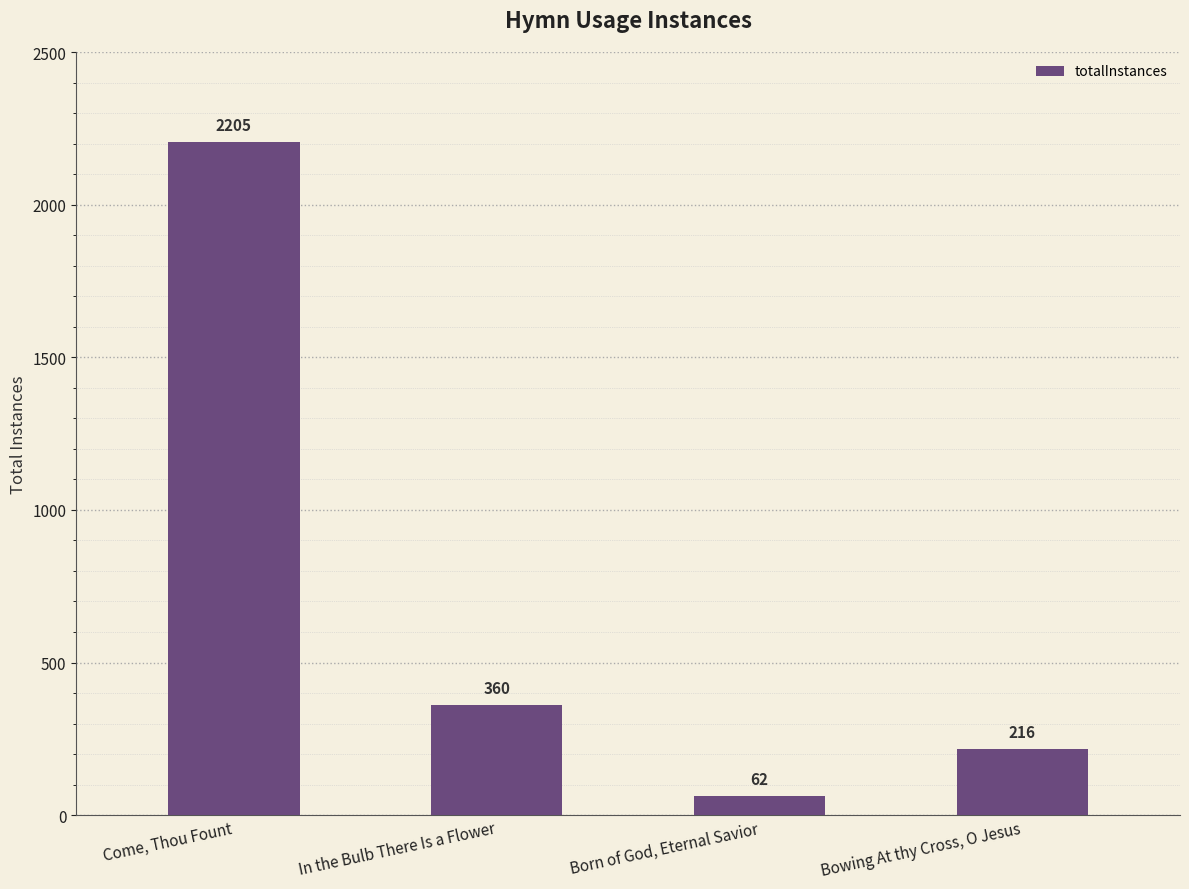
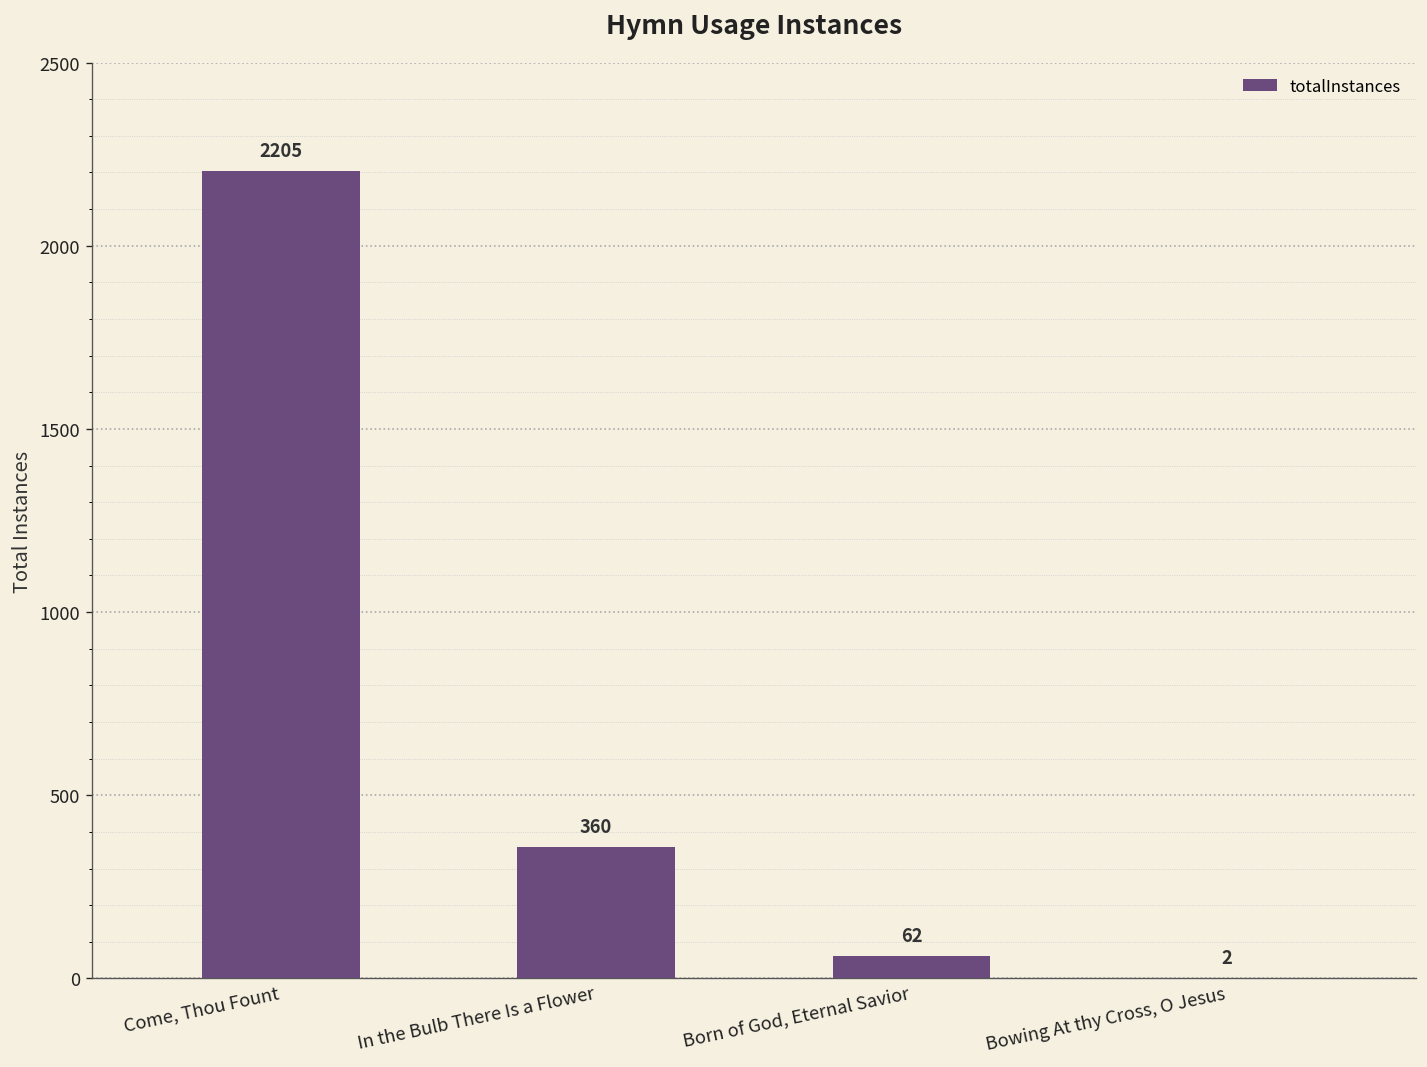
Bowing At thy Cross, O Jesus: 216 -> 2
